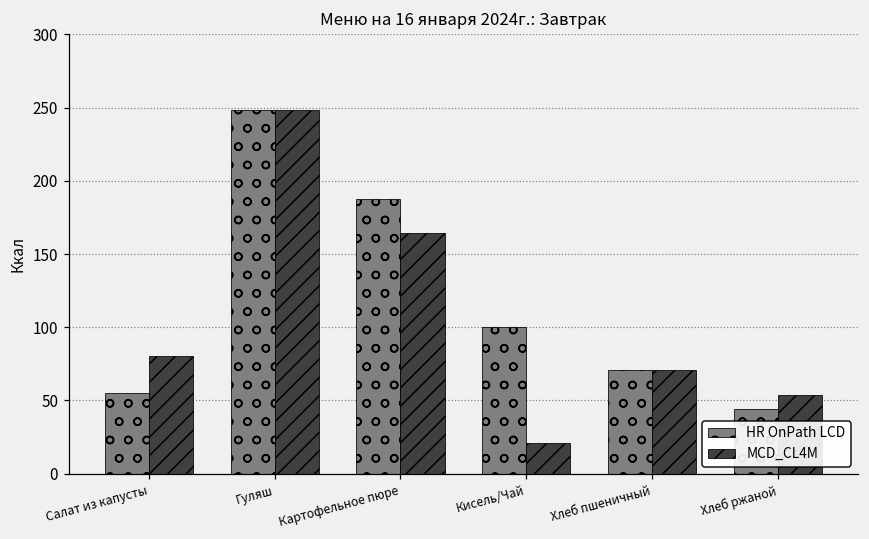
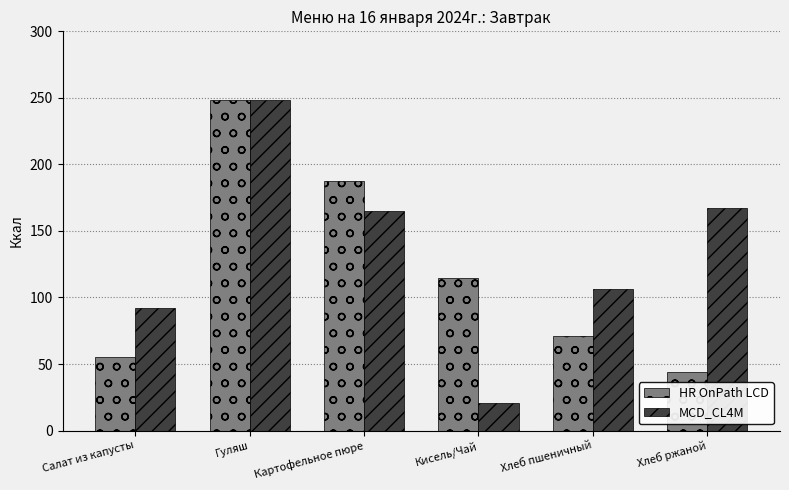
MCD_CL4M, Салат из капусты: 80 -> 92
HR OnPath LCD, Кисель/Чай: 100 -> 115
MCD_CL4M, Хлеб пшеничный: 71 -> 107
MCD_CL4M, Хлеб ржаной: 54 -> 168
